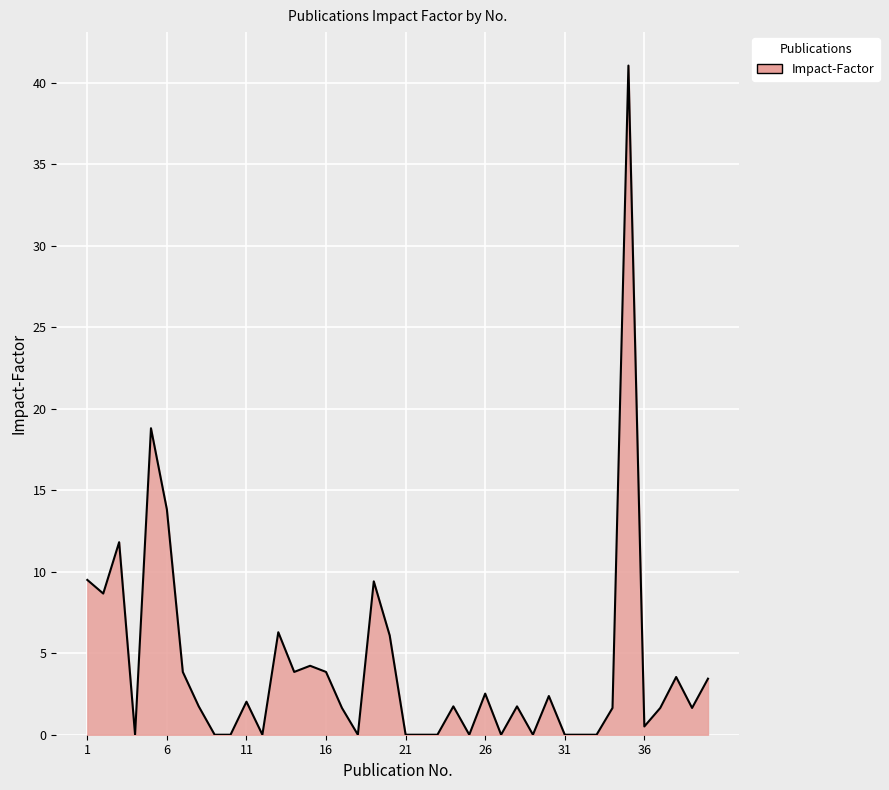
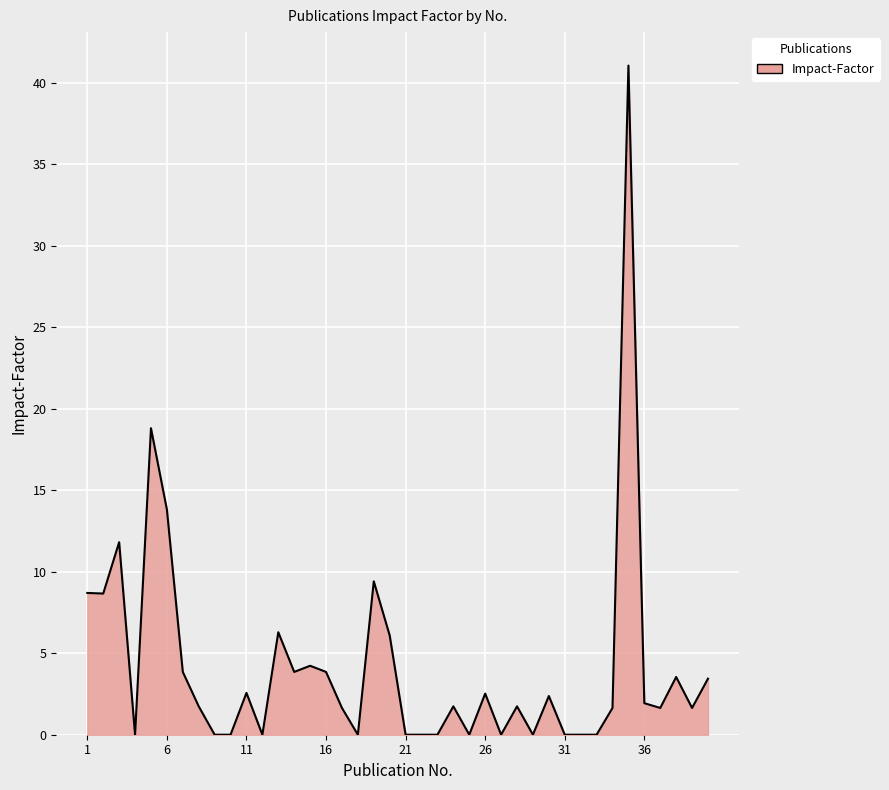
1: 9.5 -> 8.7
11: 2.0 -> 2.6
36: 0.5 -> 1.9
